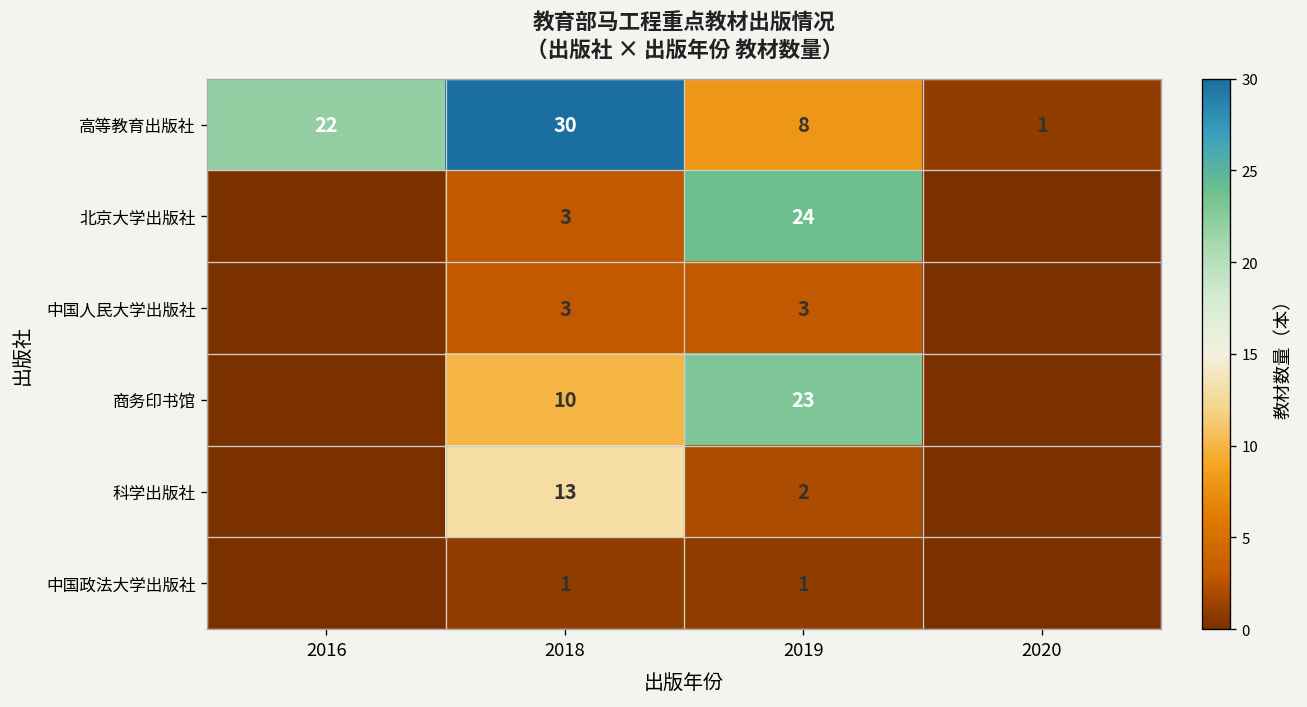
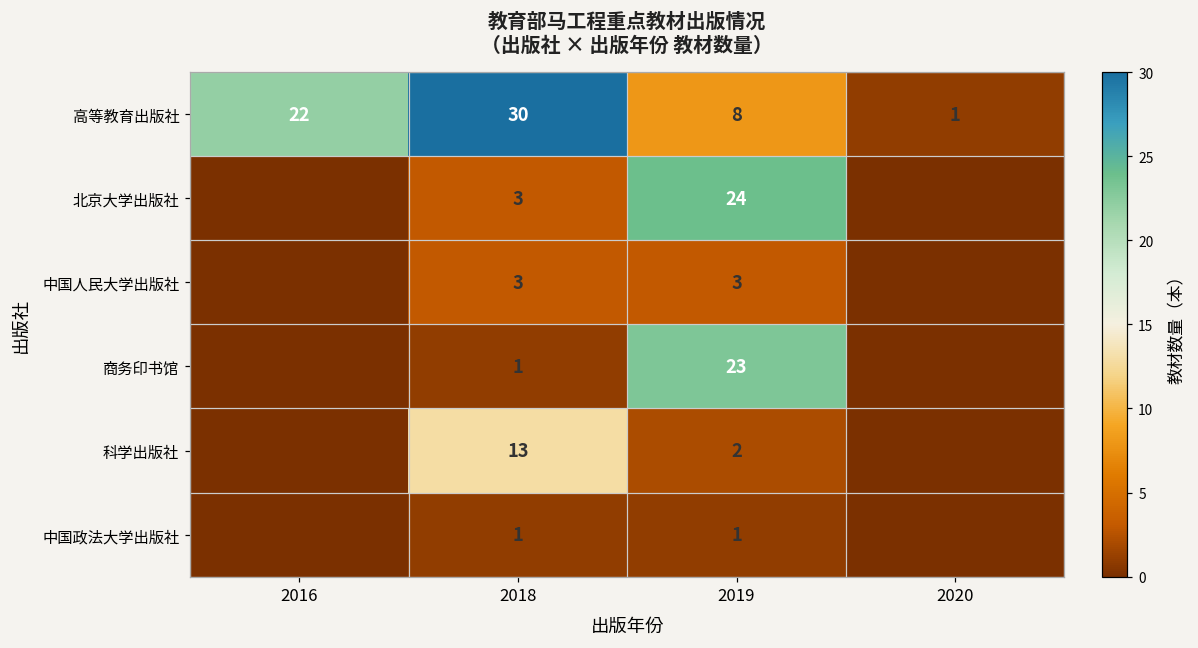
商务印书馆, 2018: 10 -> 1
